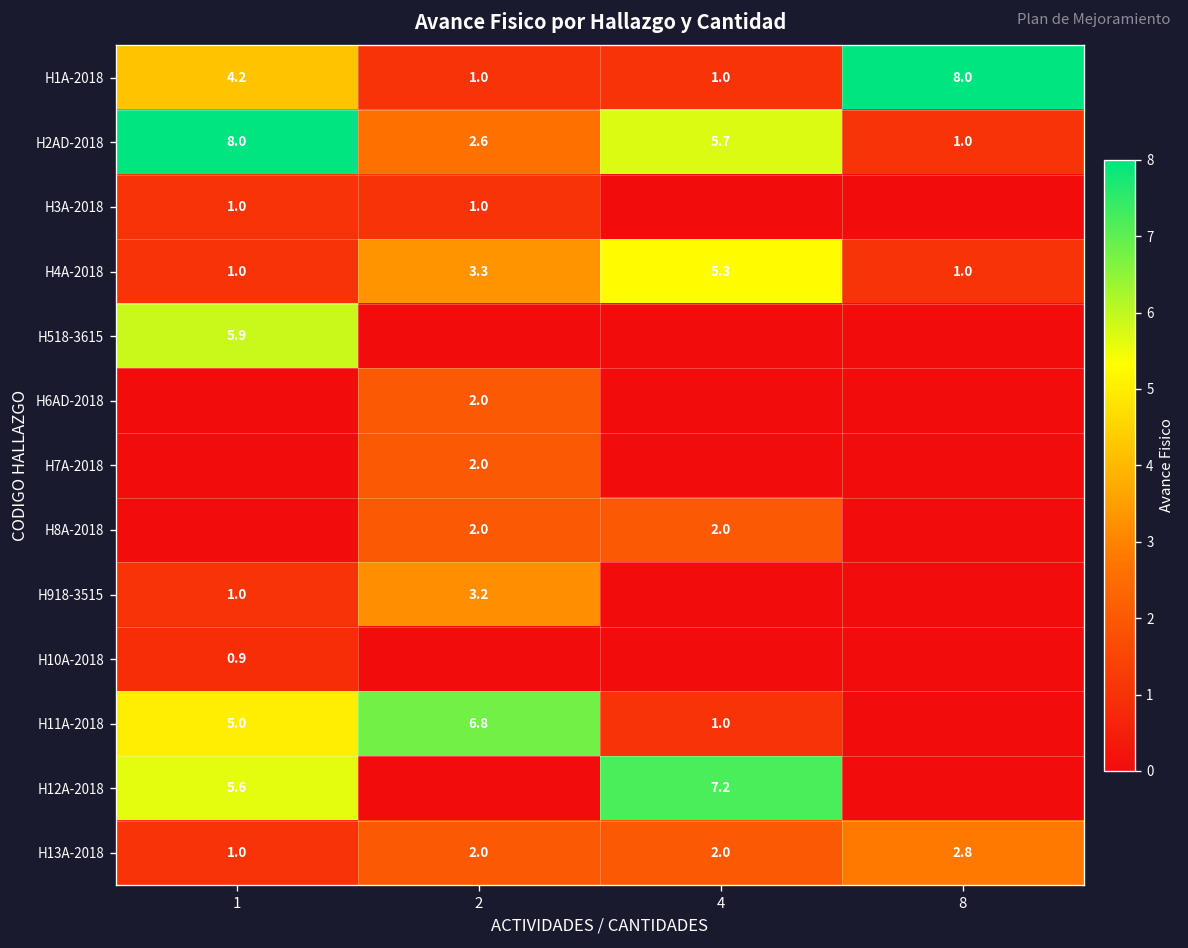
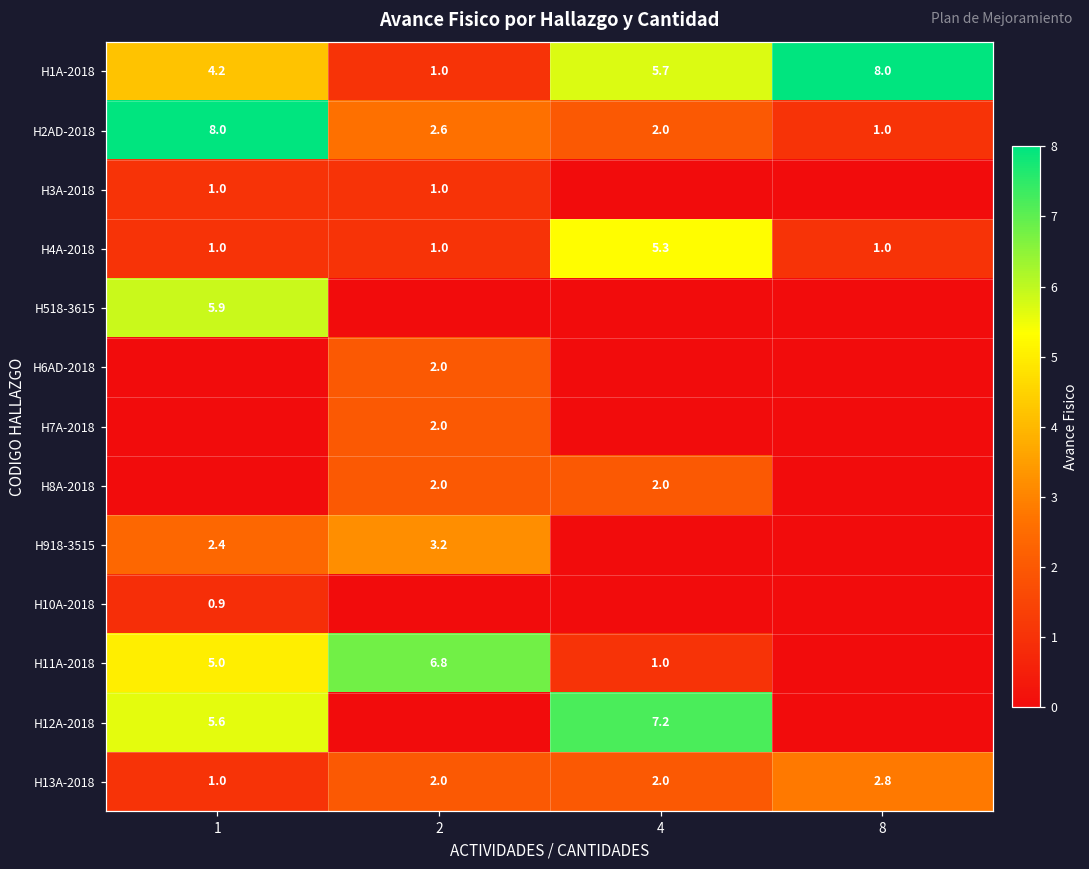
H1A-2018, 4: 1.0 -> 5.7
H2AD-2018, 4: 5.7 -> 2.0
H4A-2018, 2: 3.3 -> 1.0
H918-3515, 1: 1.0 -> 2.4
